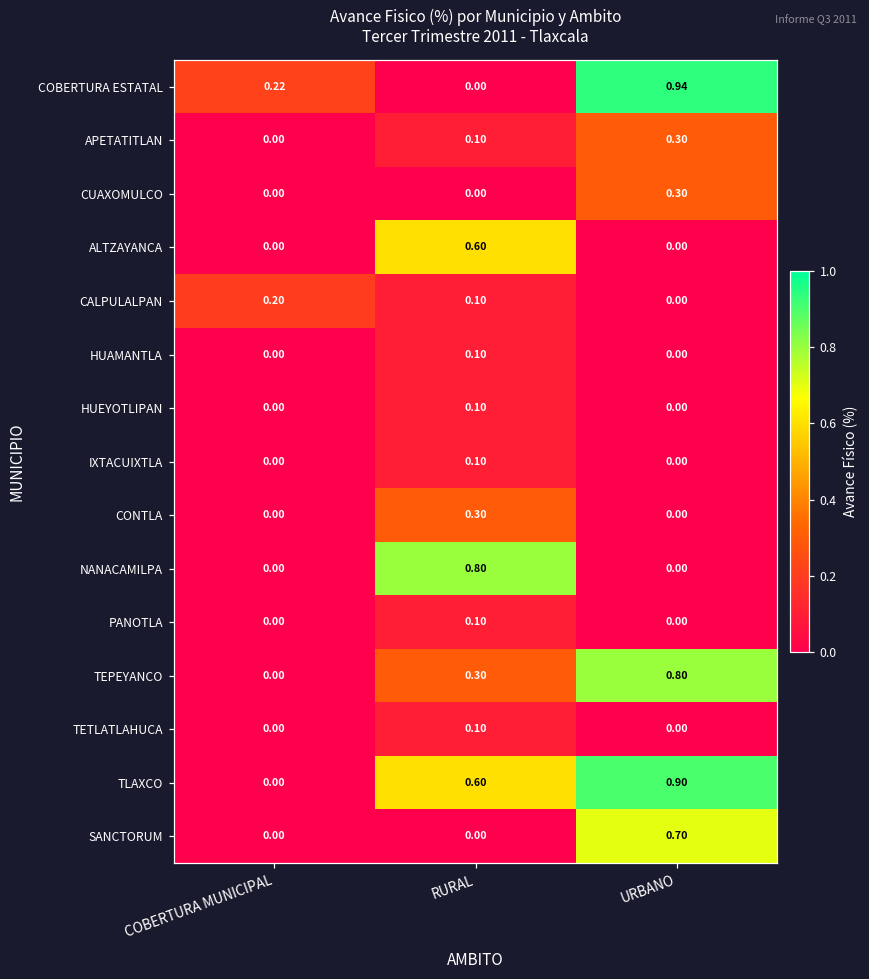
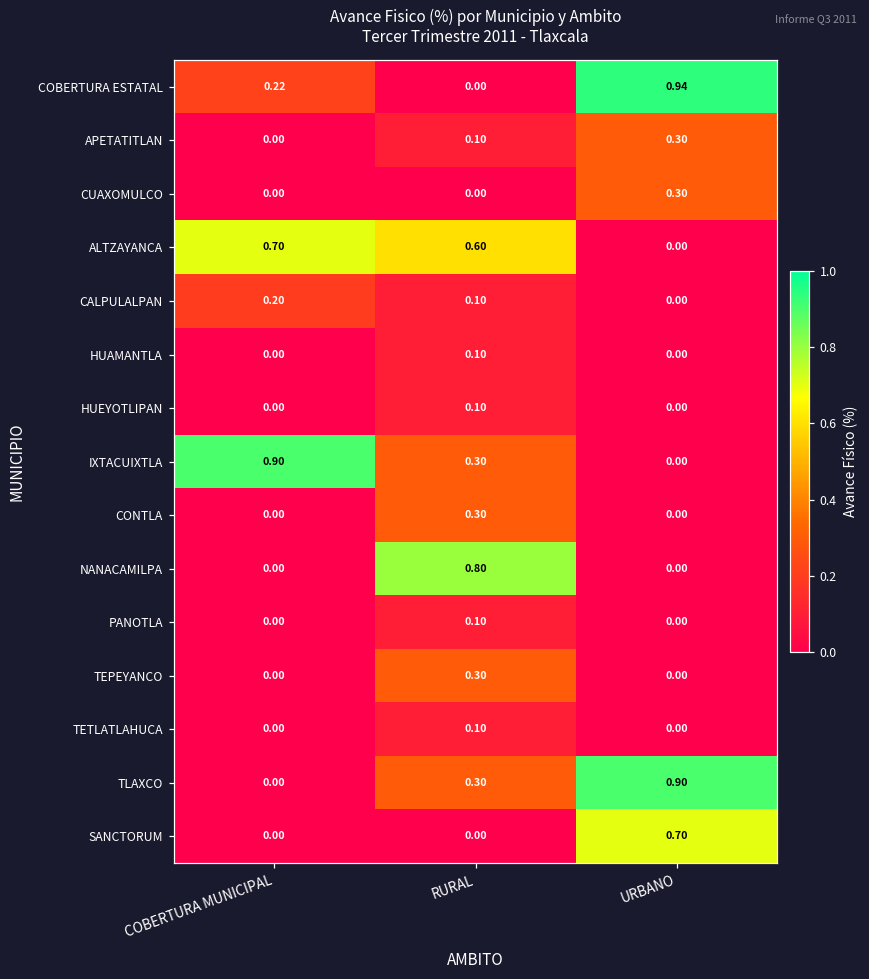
ALTZAYANCA, COBERTURA MUNICIPAL: 0.00 -> 0.70
IXTACUIXTLA, COBERTURA MUNICIPAL: 0.00 -> 0.90
IXTACUIXTLA, RURAL: 0.10 -> 0.30
TEPEYANCO, URBANO: 0.80 -> 0.00
TLAXCO, RURAL: 0.60 -> 0.30
